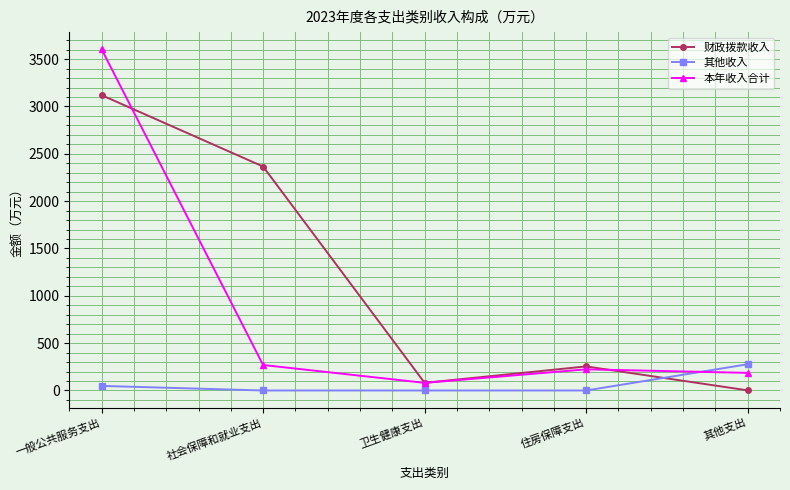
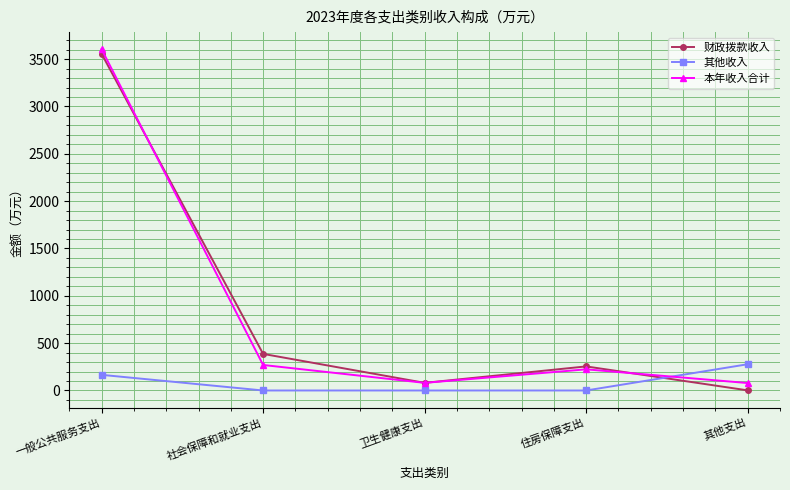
财政拨款收入, 一般公共服务支出: 3100 -> 3600
其他收入, 一般公共服务支出: 0 -> 200
财政拨款收入, 社会保障和就业支出: 2400 -> 400
本年收入合计, 其他支出: 200 -> 100
